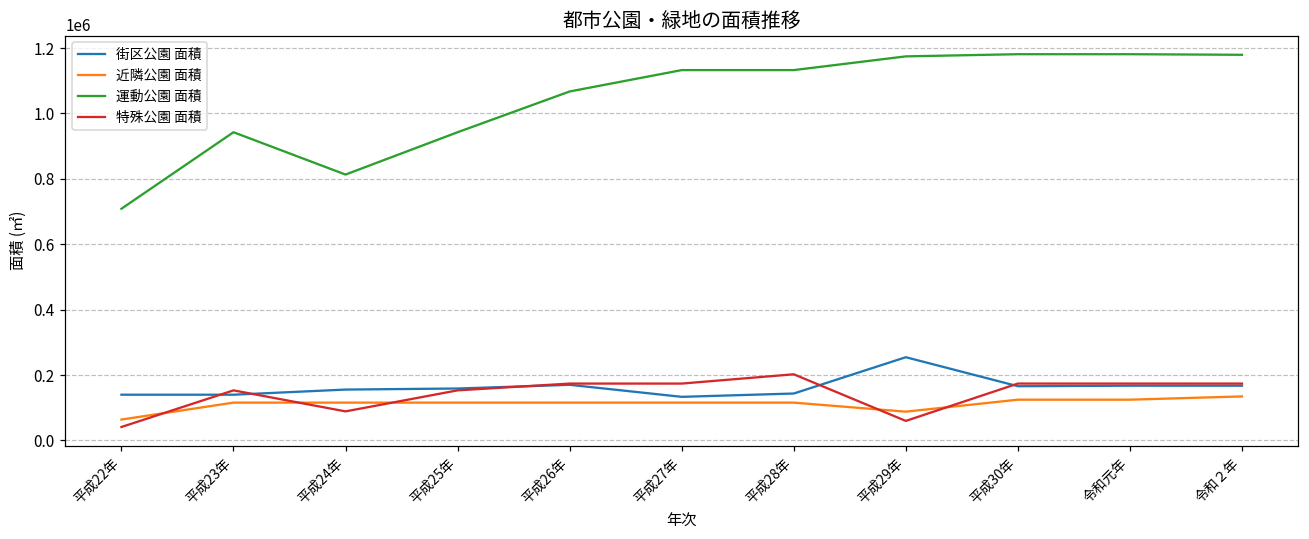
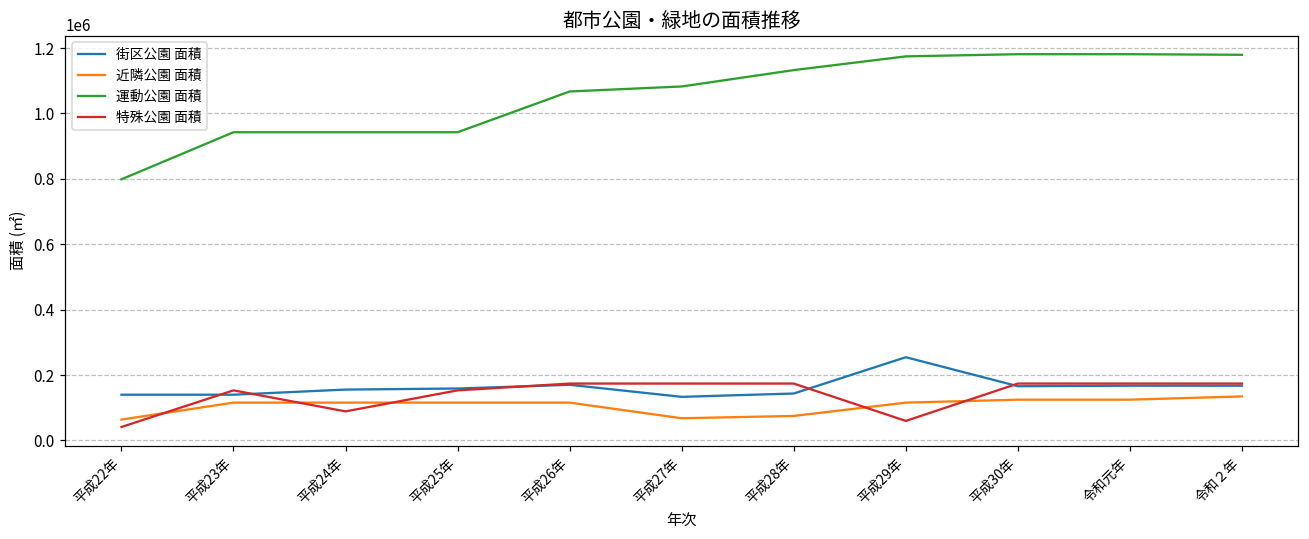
運動公園 面積, 平成22年: 710000 -> 800000
運動公園 面積, 平成24年: 810000 -> 940000
近隣公園 面積, 平成27年: 120000 -> 70000
運動公園 面積, 平成27年: 1130000 -> 1080000
近隣公園 面積, 平成28年: 120000 -> 70000
特殊公園 面積, 平成28年: 200000 -> 170000
近隣公園 面積, 平成29年: 90000 -> 120000
